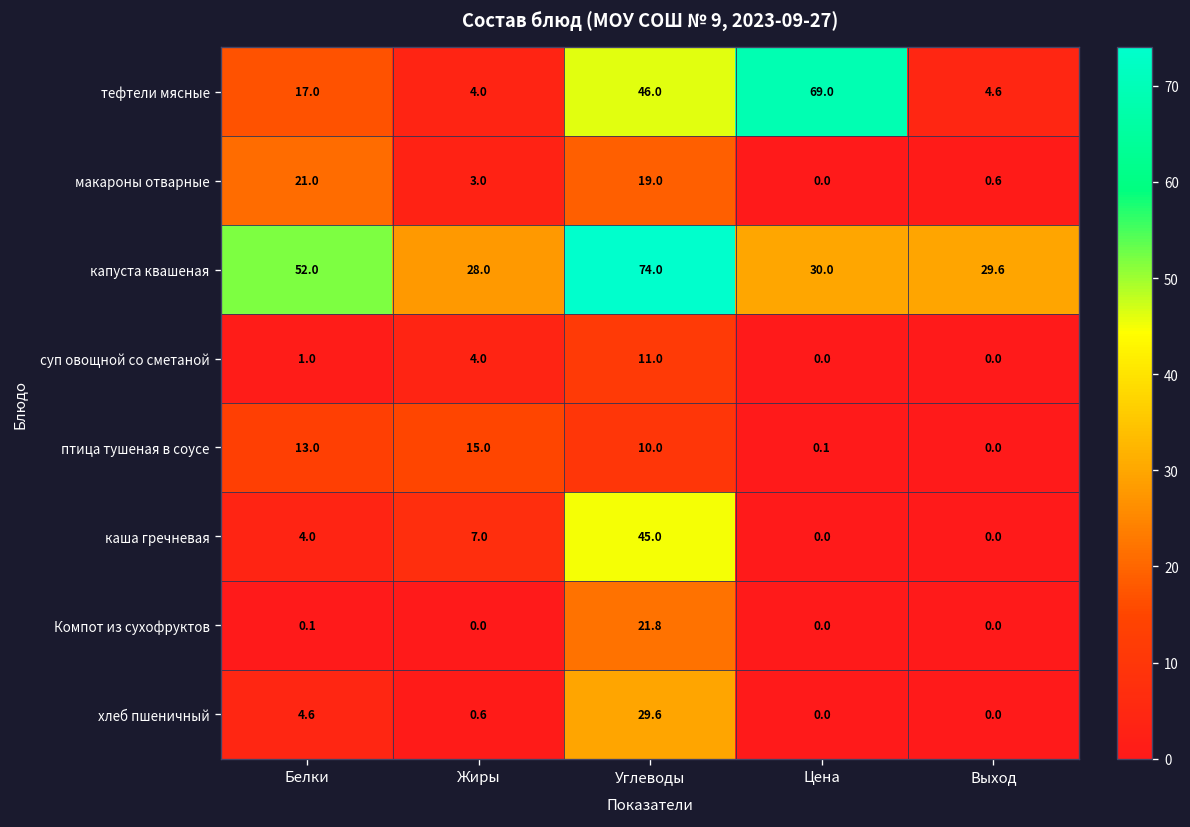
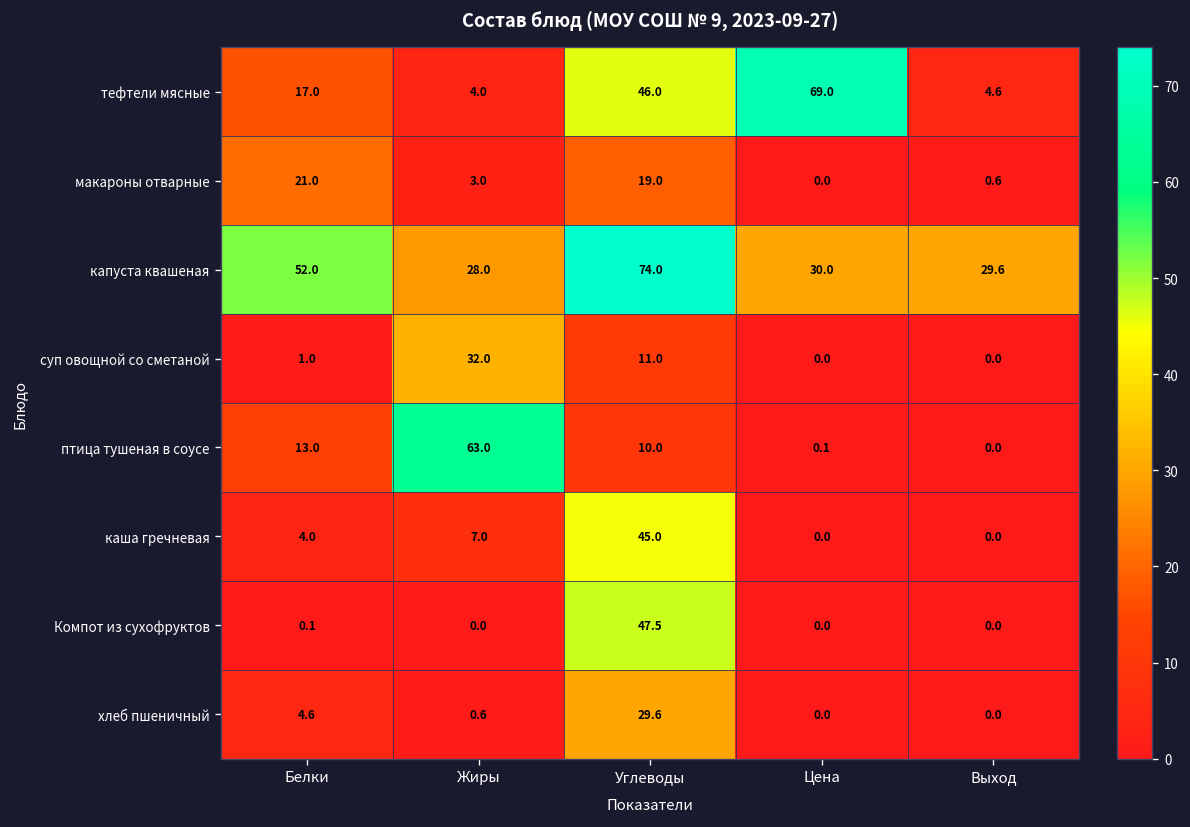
суп овощной со сметаной, Жиры: 4.0 -> 32.0
птица тушеная в соусе, Жиры: 15.0 -> 63.0
Компот из сухофруктов, Углеводы: 21.8 -> 47.5
